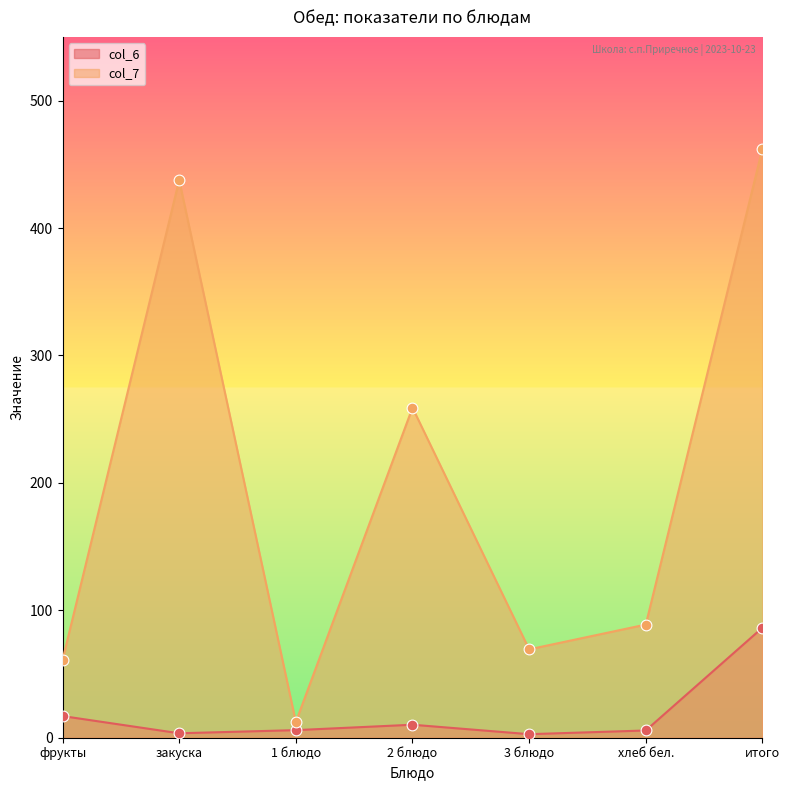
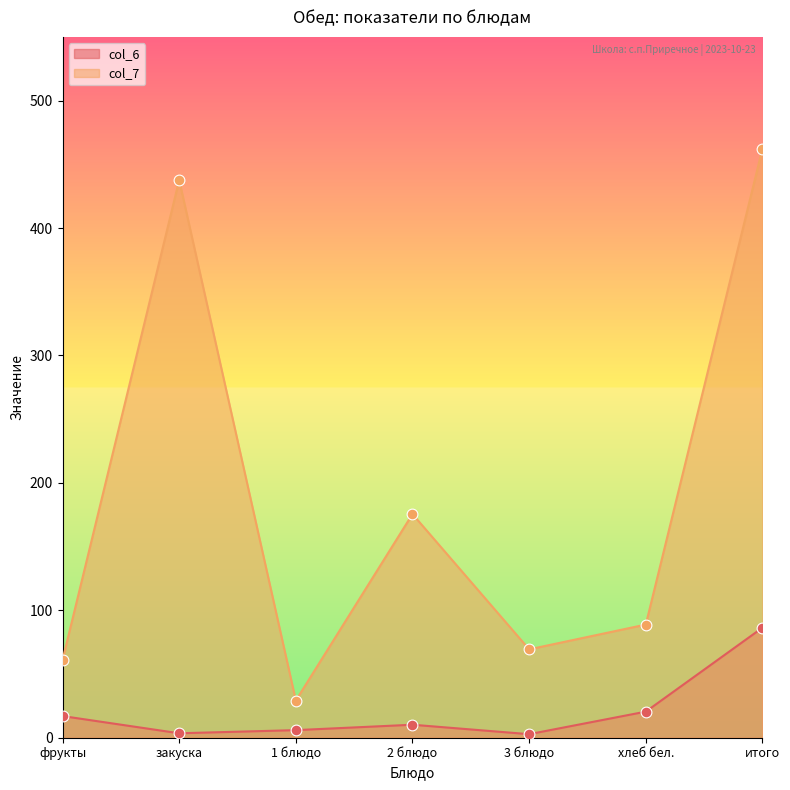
col_7, 1 блюдо: 12 -> 29
col_7, 2 блюдо: 259 -> 176
col_6, хлеб бел.: 6 -> 20
